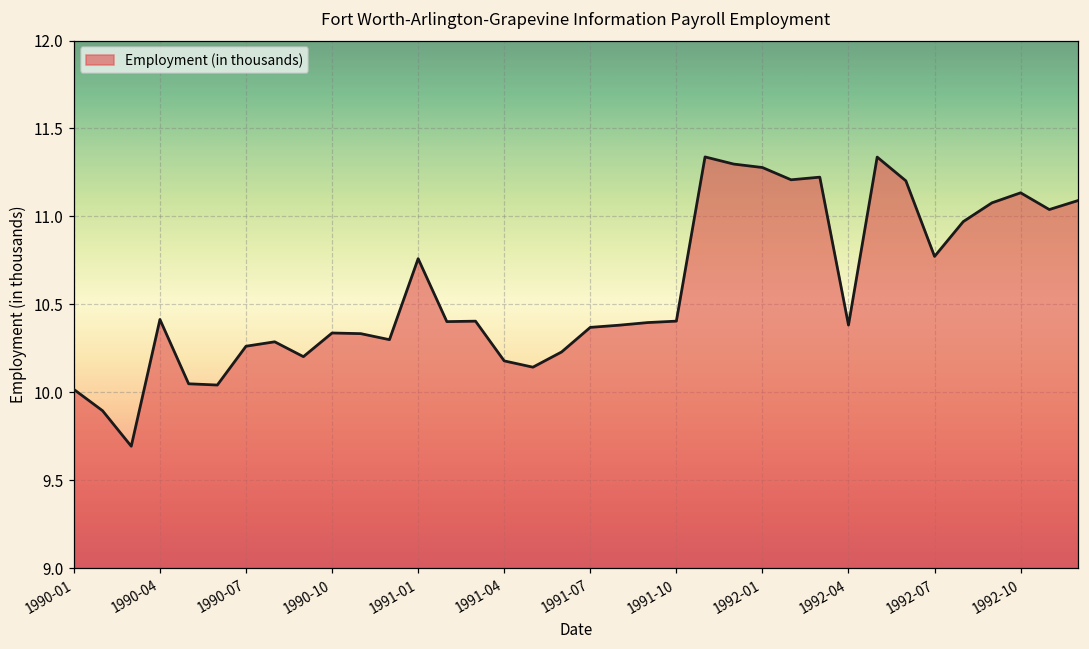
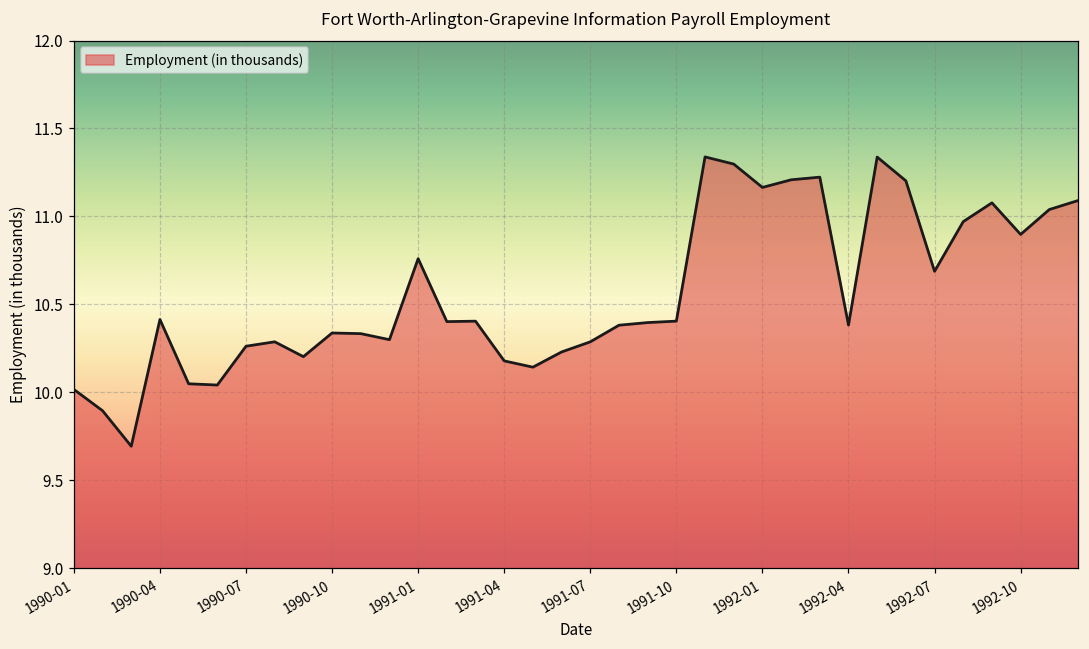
1991-07: 10.37 -> 10.29
1992-01: 11.28 -> 11.16
1992-07: 10.77 -> 10.69
1992-10: 11.13 -> 10.90
